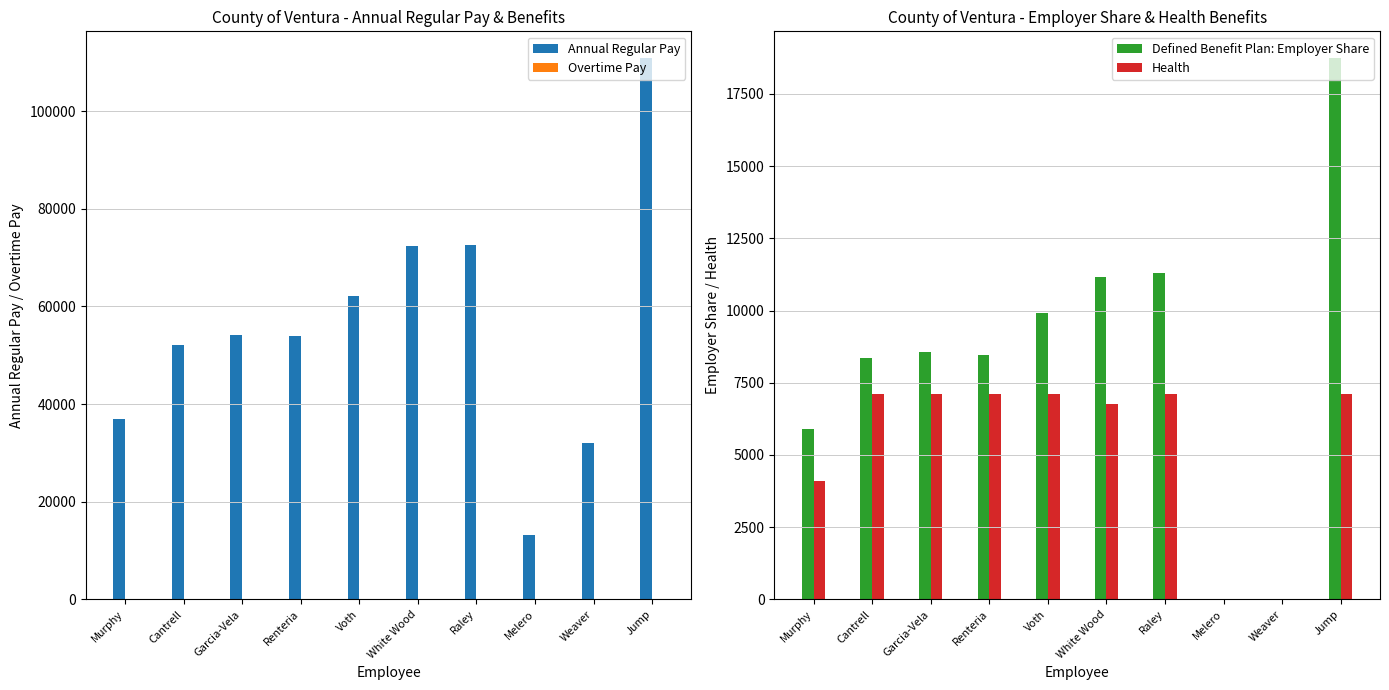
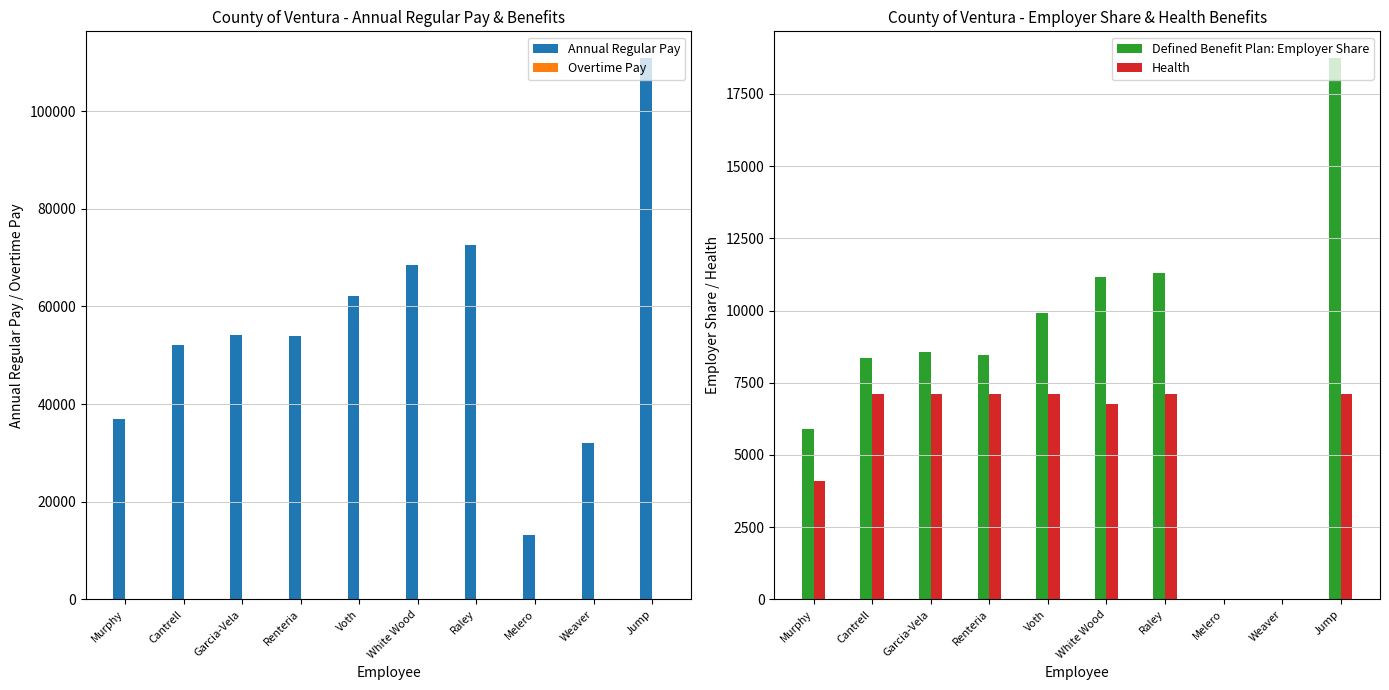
County of Ventura - Annual Regular Pay & Benefits, Annual Regular Pay, White Wood: 72000 -> 68000
